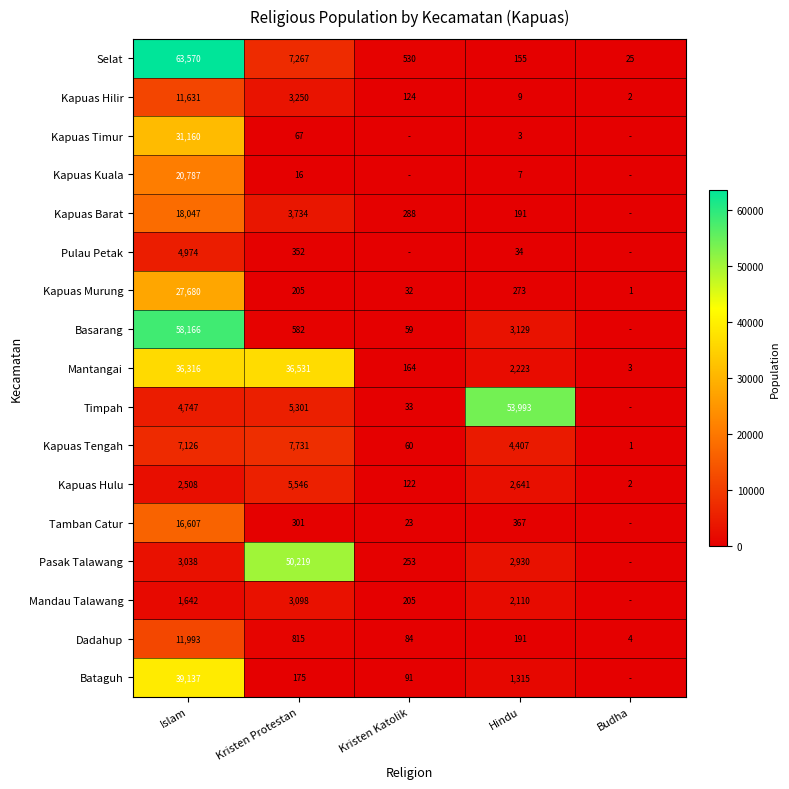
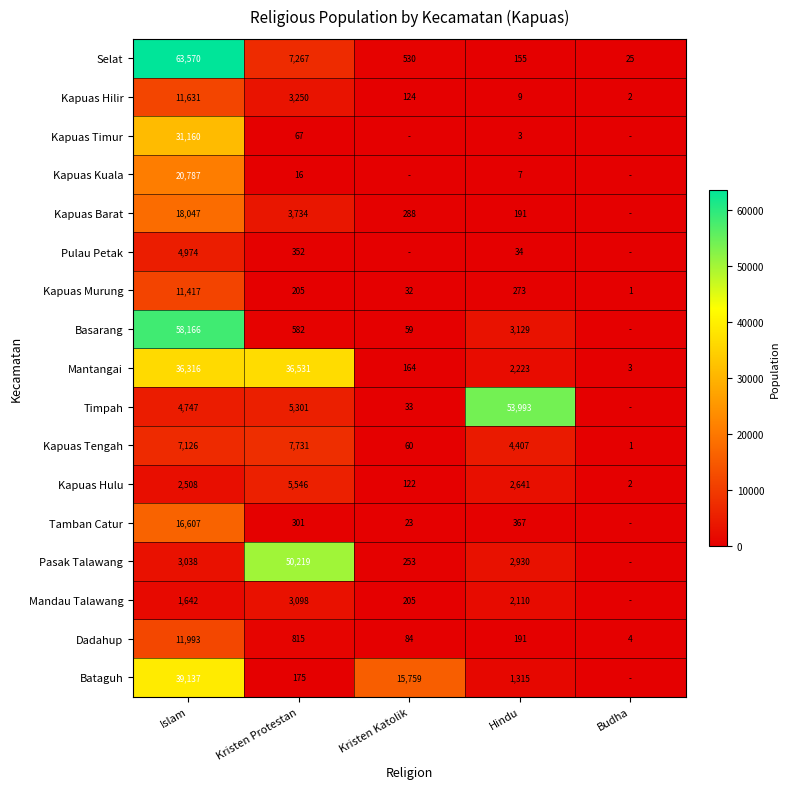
Kapuas Murung, Islam: 27,680 -> 11,417
Bataguh, Kristen Katolik: 91 -> 15,759
